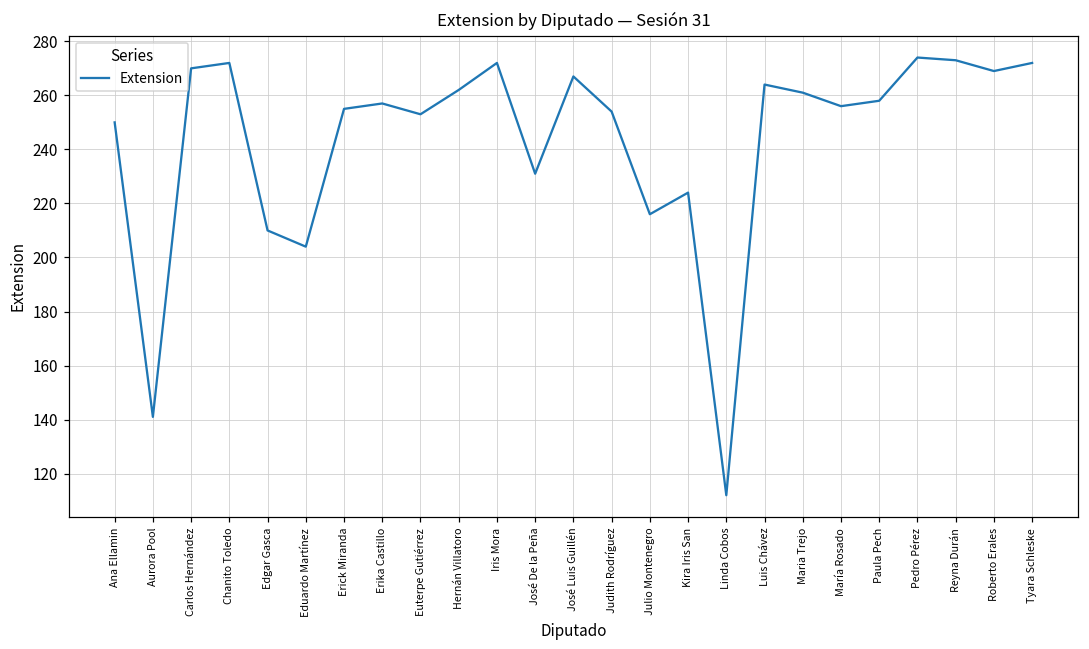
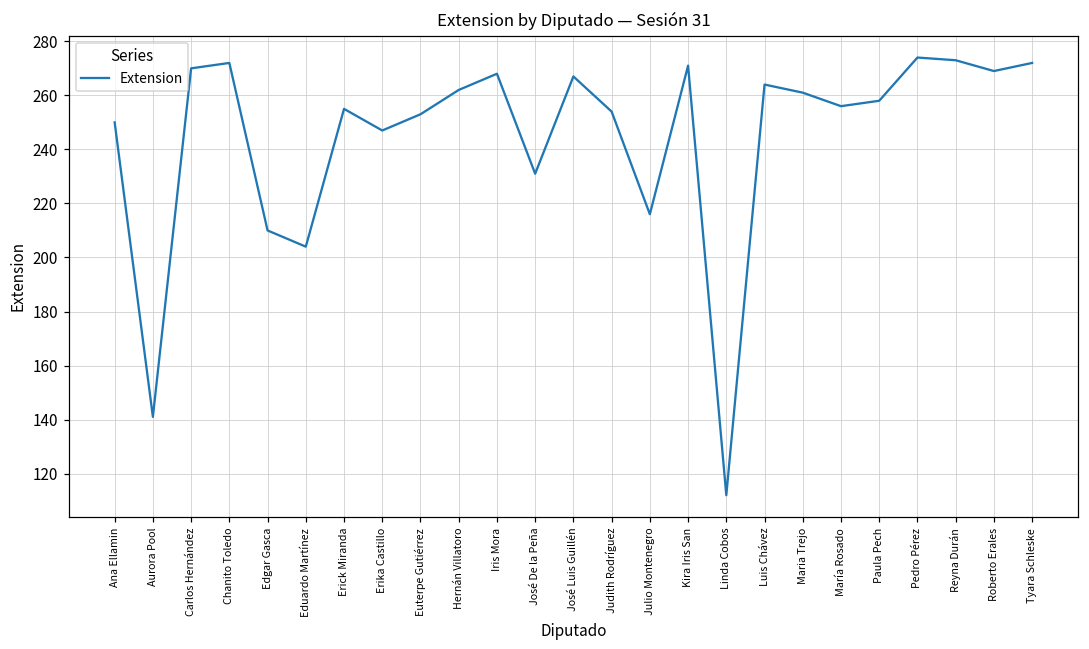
Erika Castillo: 257 -> 247
Iris Mora: 272 -> 268
Kira Iris San: 224 -> 271
